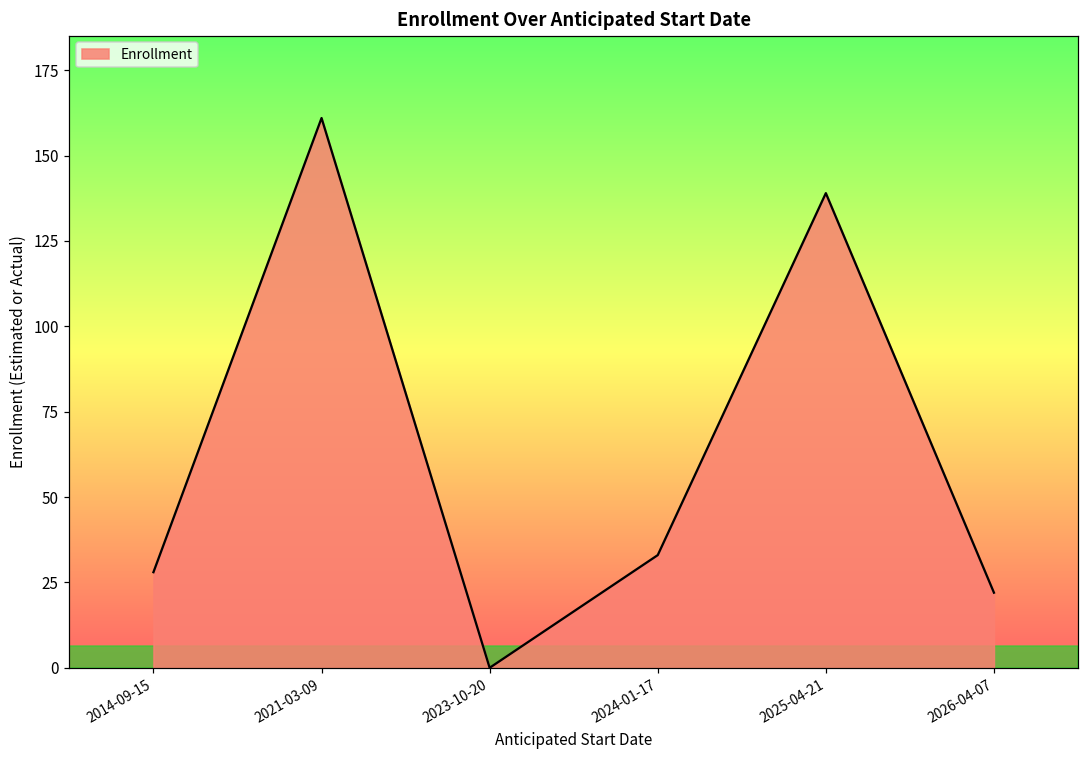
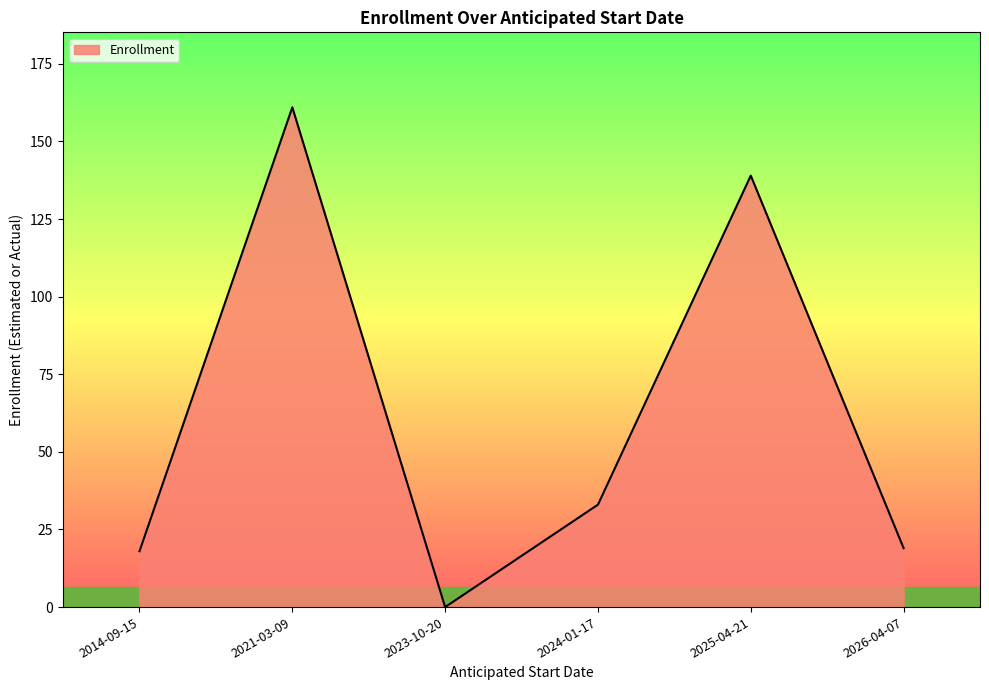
2014-09-15: 28 -> 18
2026-04-07: 22 -> 19
